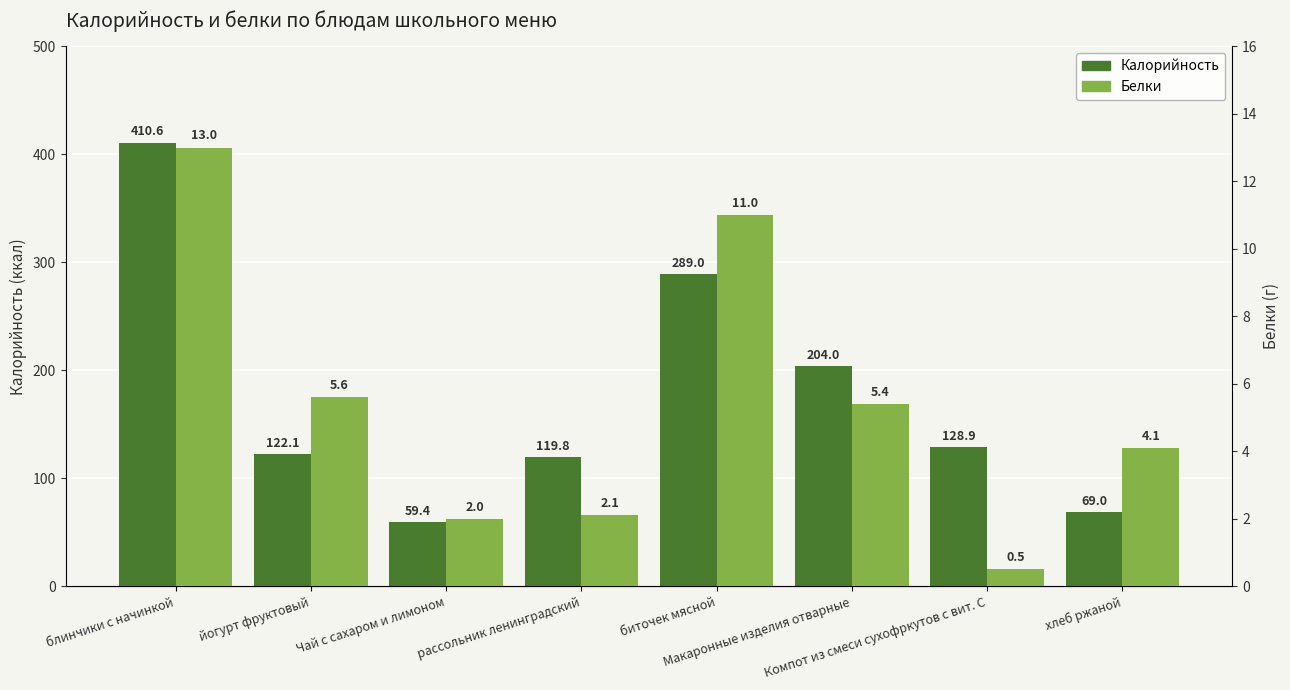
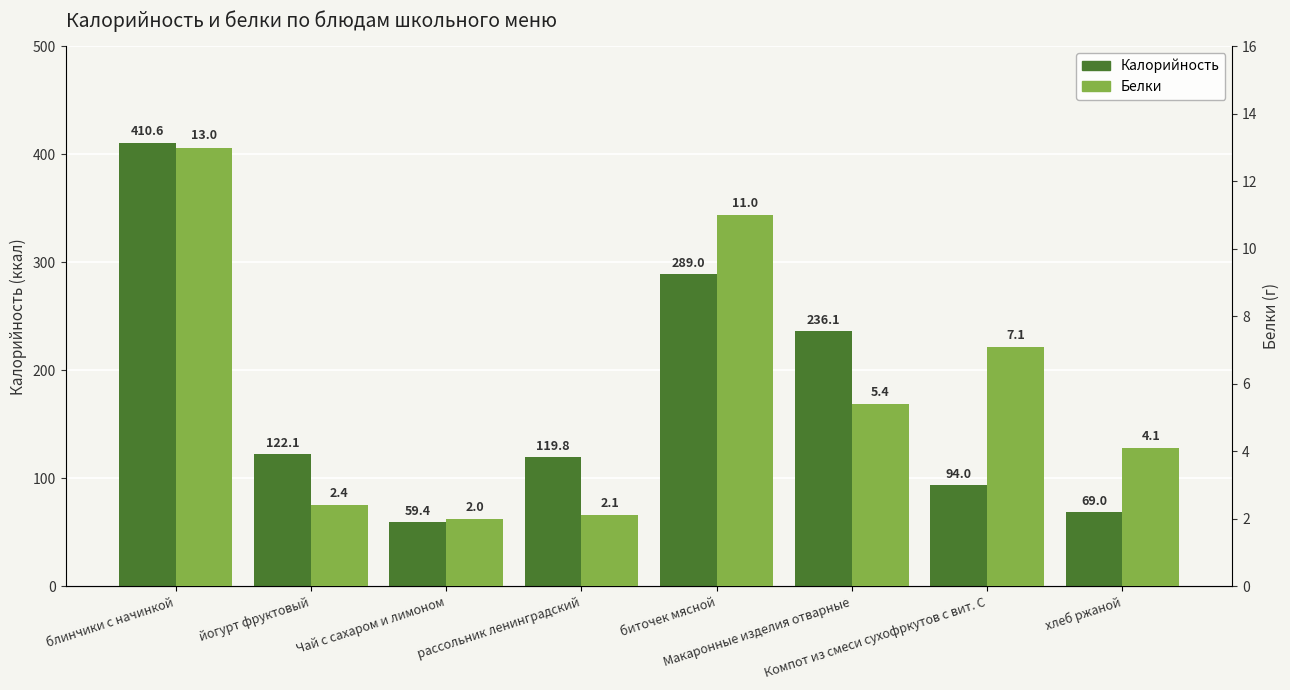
Калорийность, Макаронные изделия отварные: 204.0 -> 236.1
Калорийность, Компот из смеси сухофркутов с вит. С: 128.9 -> 94.0
Белки, йогурт фруктовый: 5.6 -> 2.4
Белки, Компот из смеси сухофркутов с вит. С: 0.5 -> 7.1
